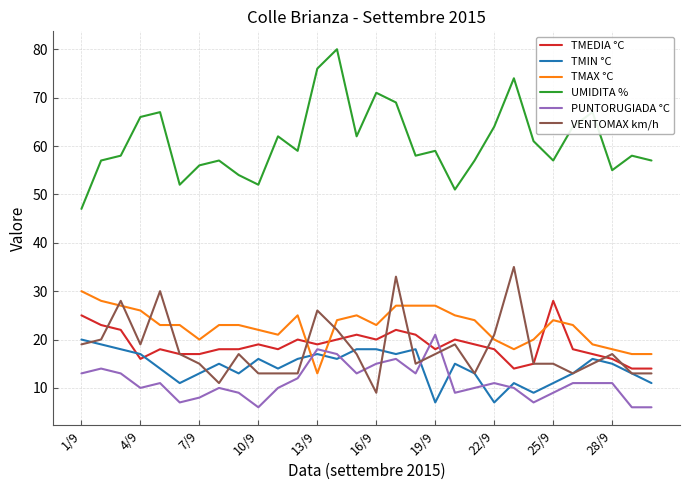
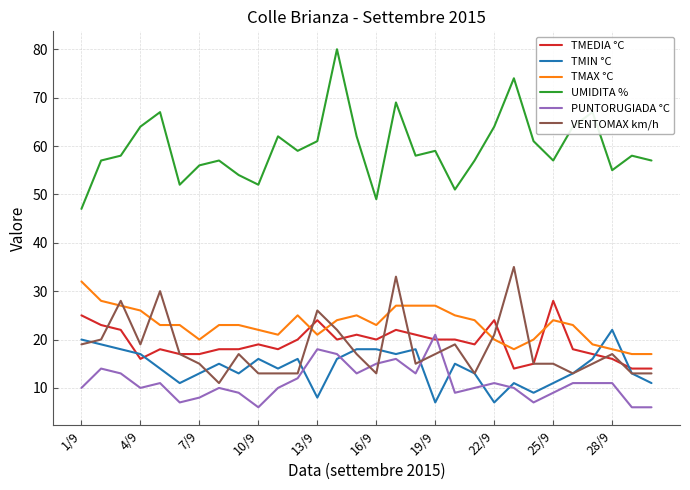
TMAX °C, 1/9: 30 -> 32
PUNTORUGIADA °C, 1/9: 13 -> 10
UMIDITA %, 4/9: 66 -> 64
TMEDIA °C, 13/9: 19 -> 24
TMIN °C, 13/9: 17 -> 8
TMAX °C, 13/9: 13 -> 21
UMIDITA %, 13/9: 76 -> 61
UMIDITA %, 16/9: 71 -> 49
VENTOMAX km/h, 16/9: 9 -> 13
TMEDIA °C, 19/9: 18 -> 20
TMEDIA °C, 22/9: 18 -> 24
TMIN °C, 28/9: 15 -> 22
